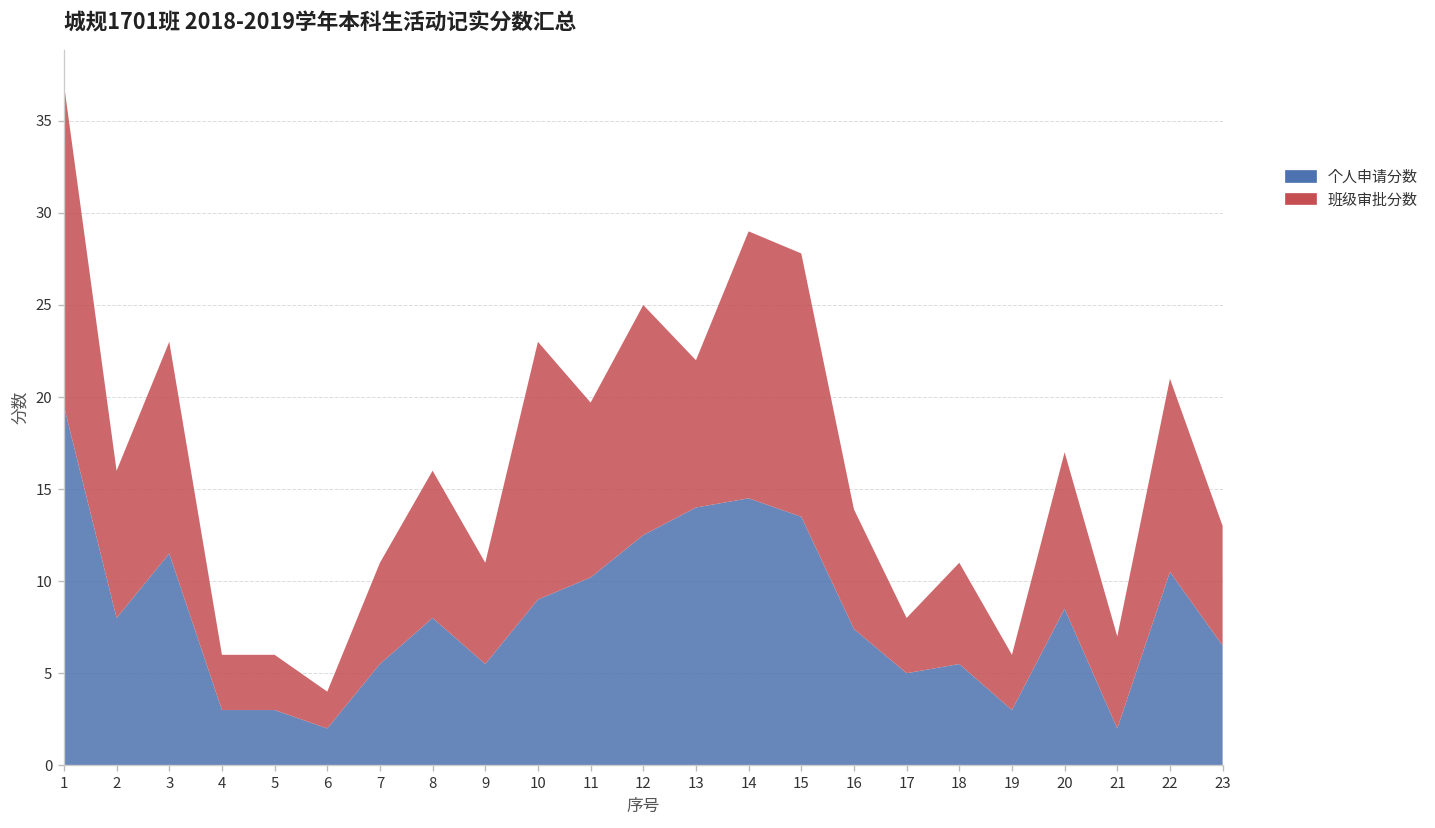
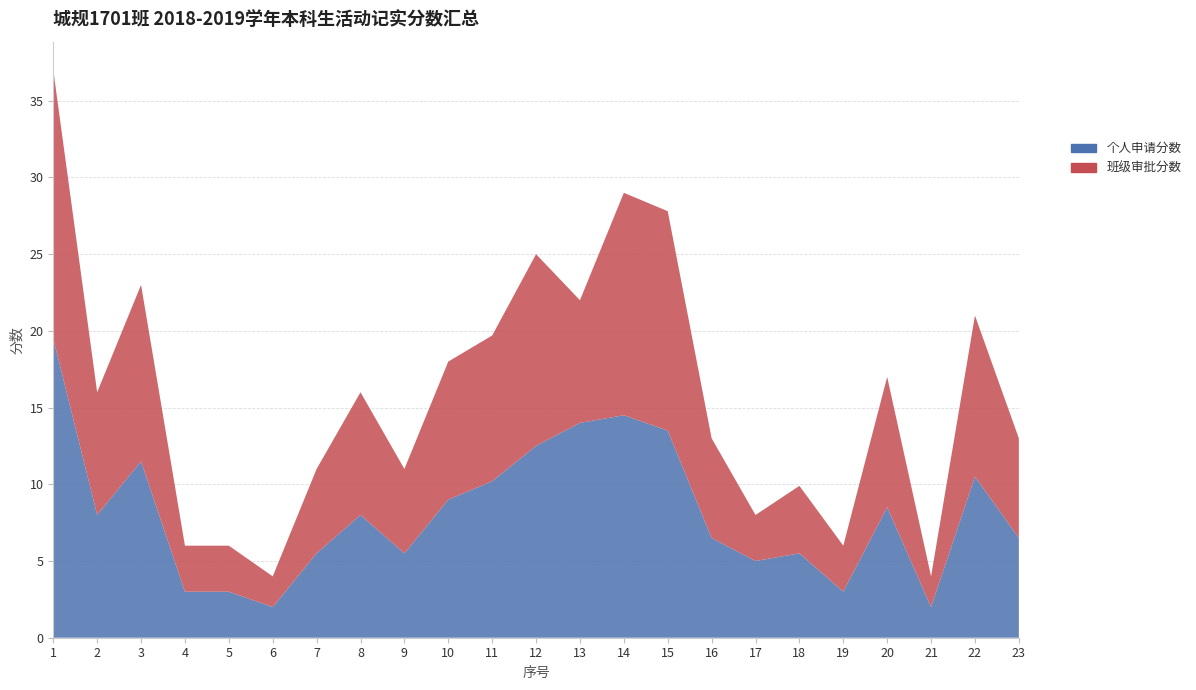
班级审批分数, 10: 14 -> 9
个人申请分数, 16: 7.4 -> 6.5
班级审批分数, 18: 5.5 -> 4.4
班级审批分数, 21: 5 -> 2
